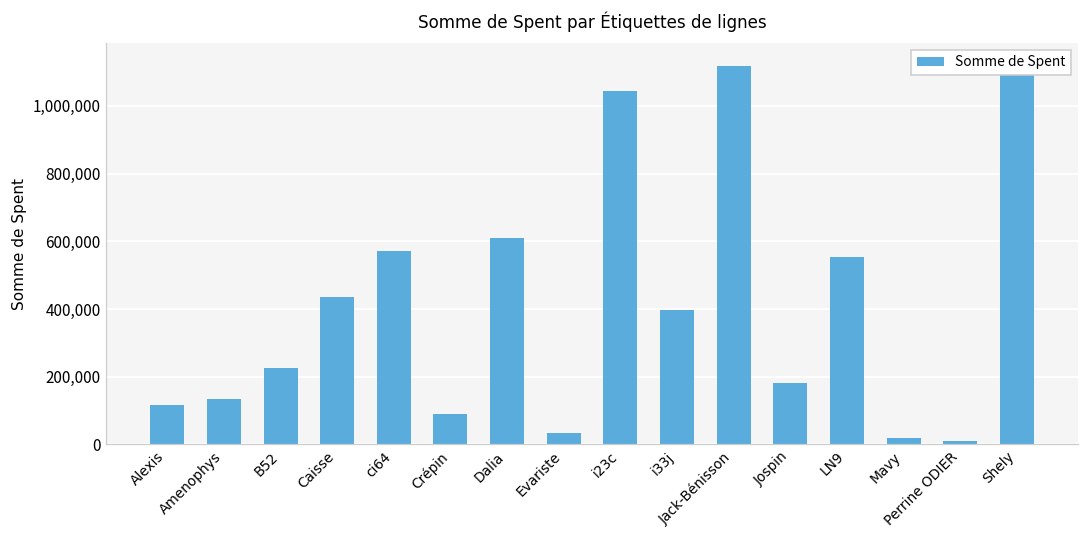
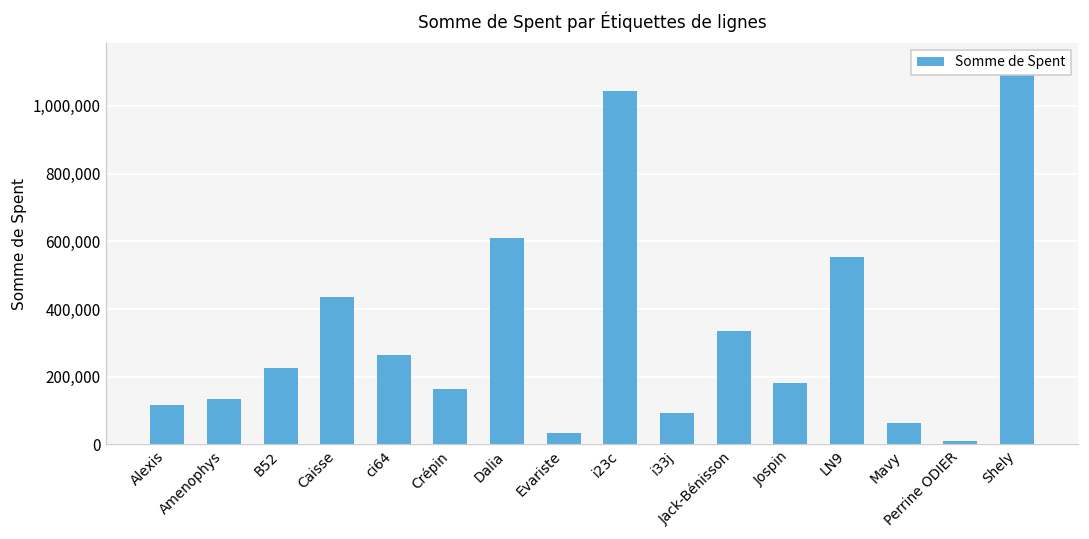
ci64: 570,000 -> 260,000
Crépin: 90,000 -> 160,000
i33j: 400,000 -> 90,000
Jack-Bénisson: 1,120,000 -> 340,000
Mavy: 20,000 -> 60,000
